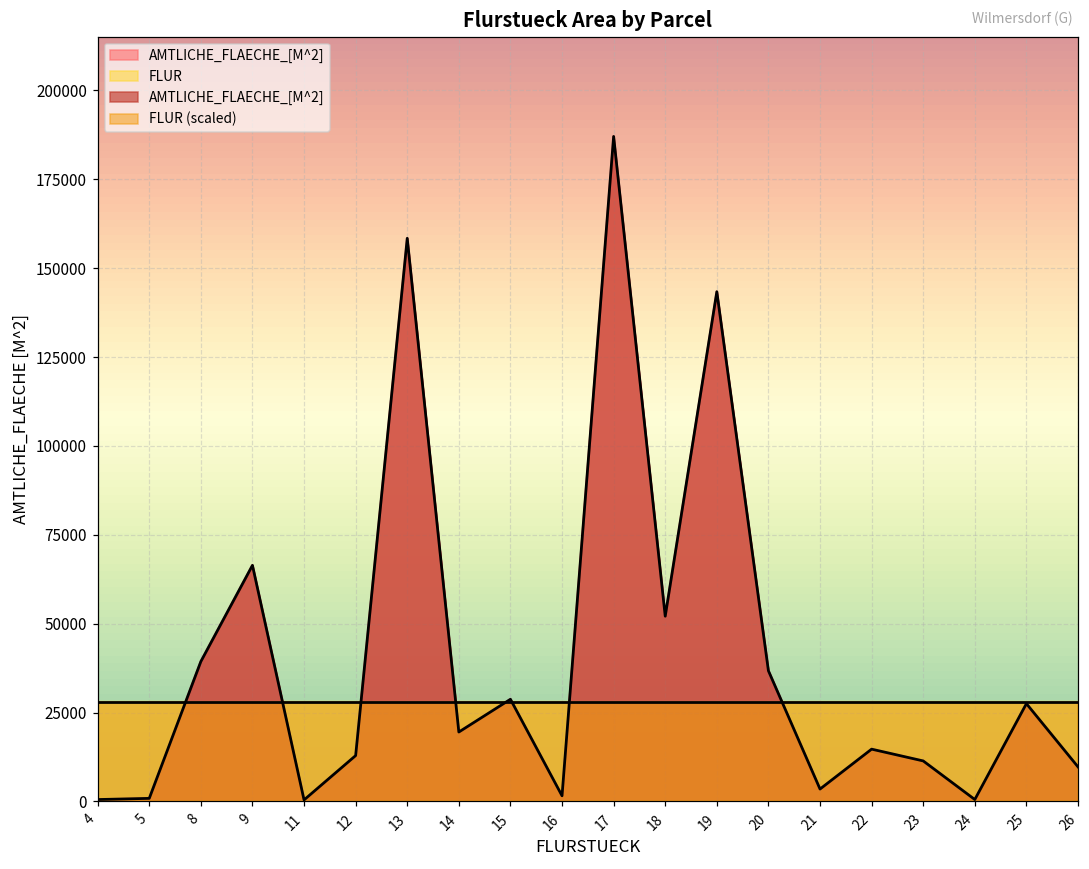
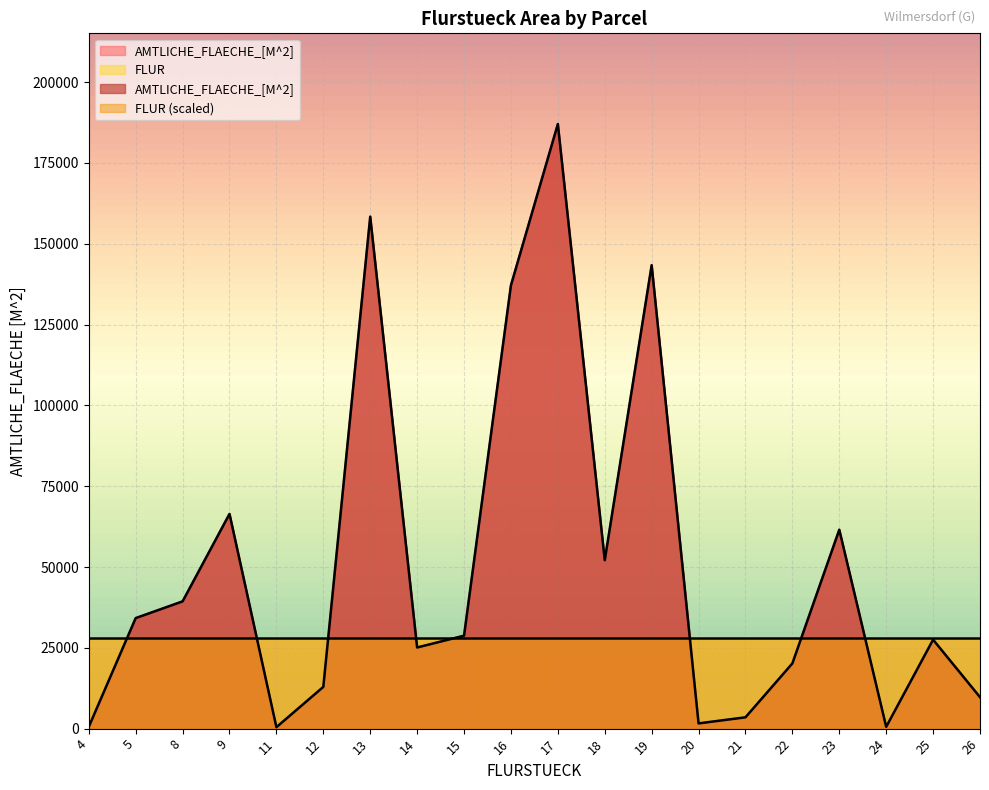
AMTLICHE_FLAECHE_[M^2], 5: 1000 -> 34000
AMTLICHE_FLAECHE_[M^2], 14: 20000 -> 25000
AMTLICHE_FLAECHE_[M^2], 16: 2000 -> 137000
AMTLICHE_FLAECHE_[M^2], 20: 37000 -> 2000
AMTLICHE_FLAECHE_[M^2], 22: 15000 -> 20000
AMTLICHE_FLAECHE_[M^2], 23: 11000 -> 62000
